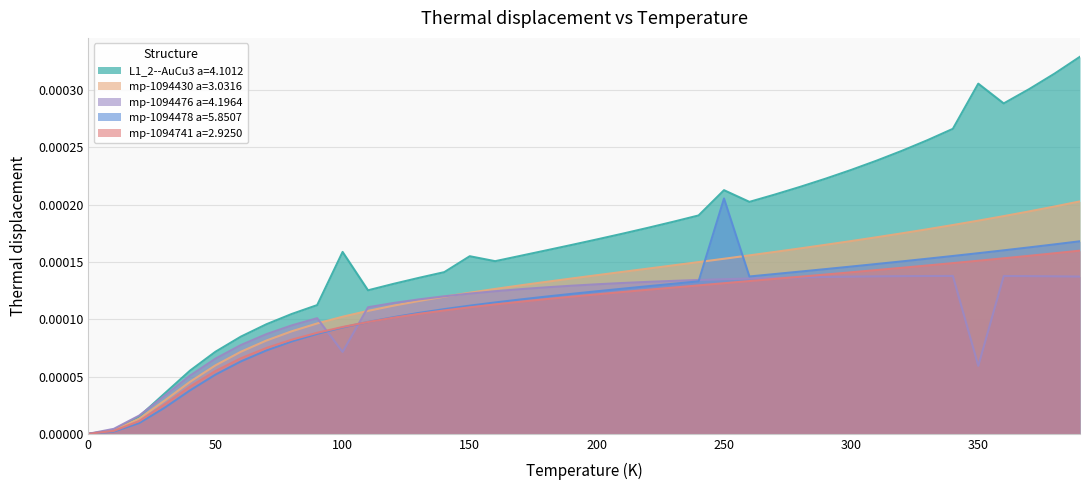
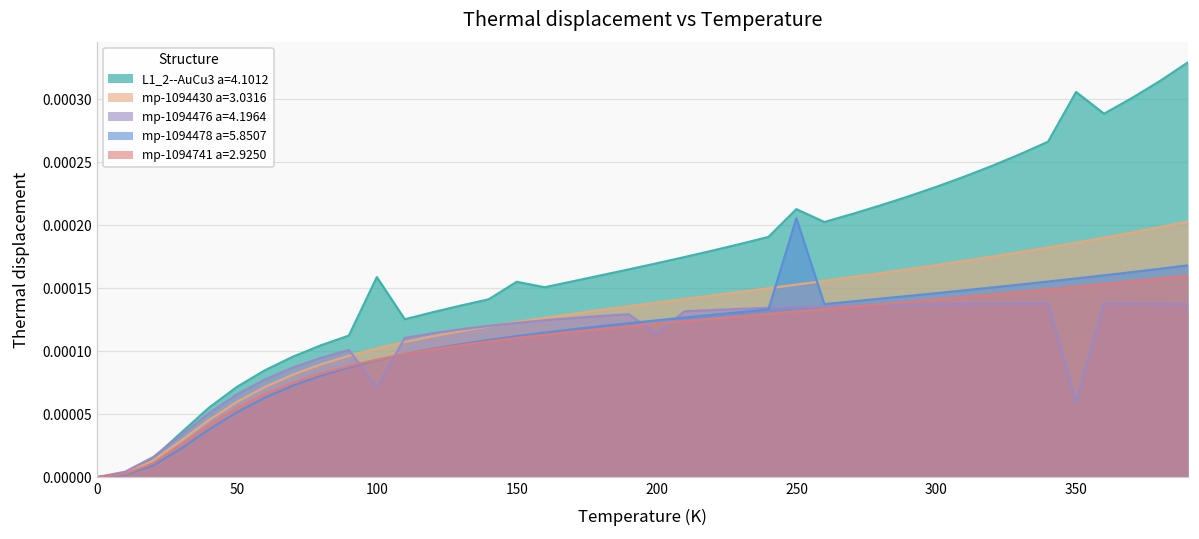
mp-1094476 a=4.1964, 200: 0.000131 -> 0.000114
